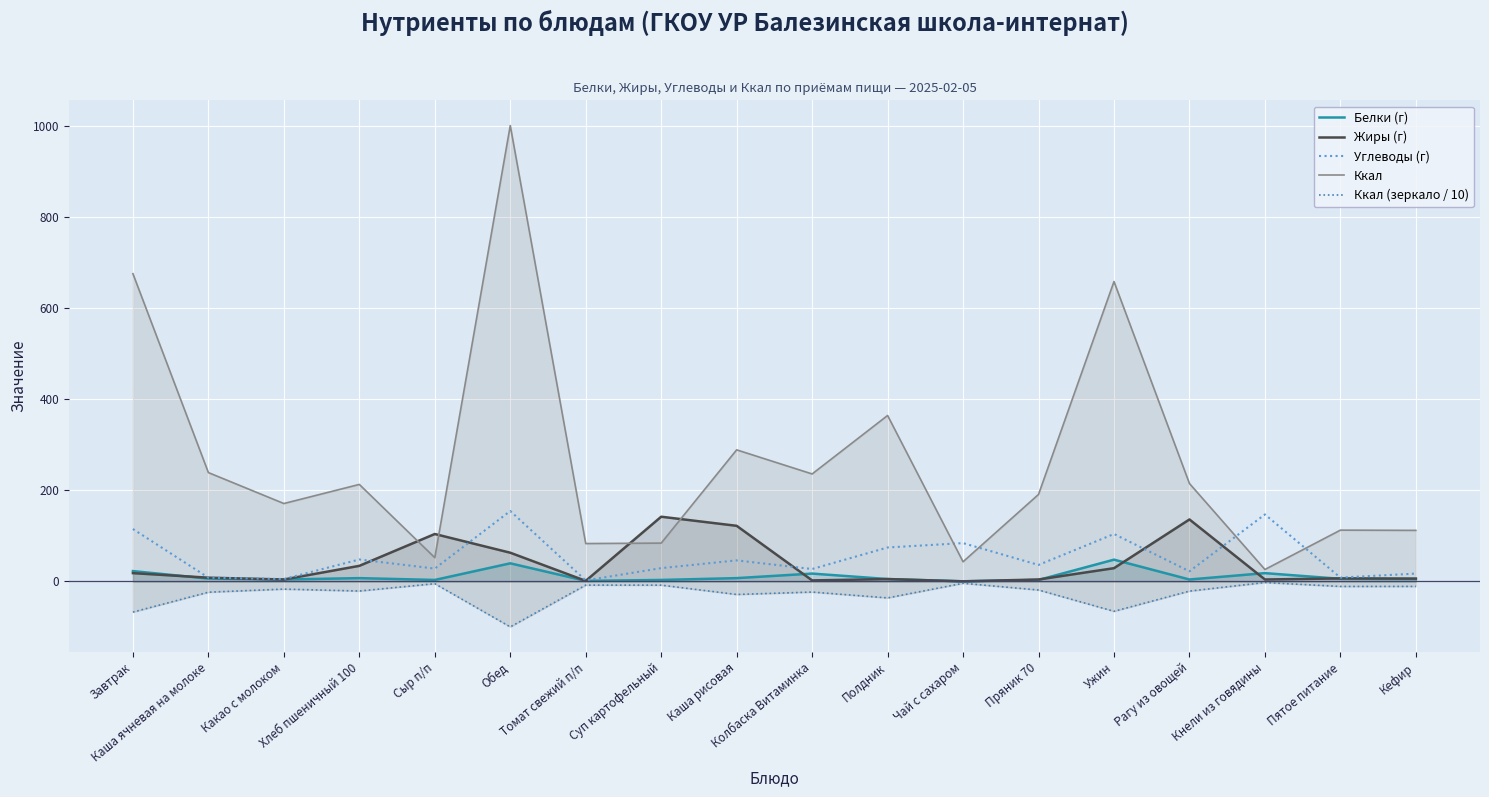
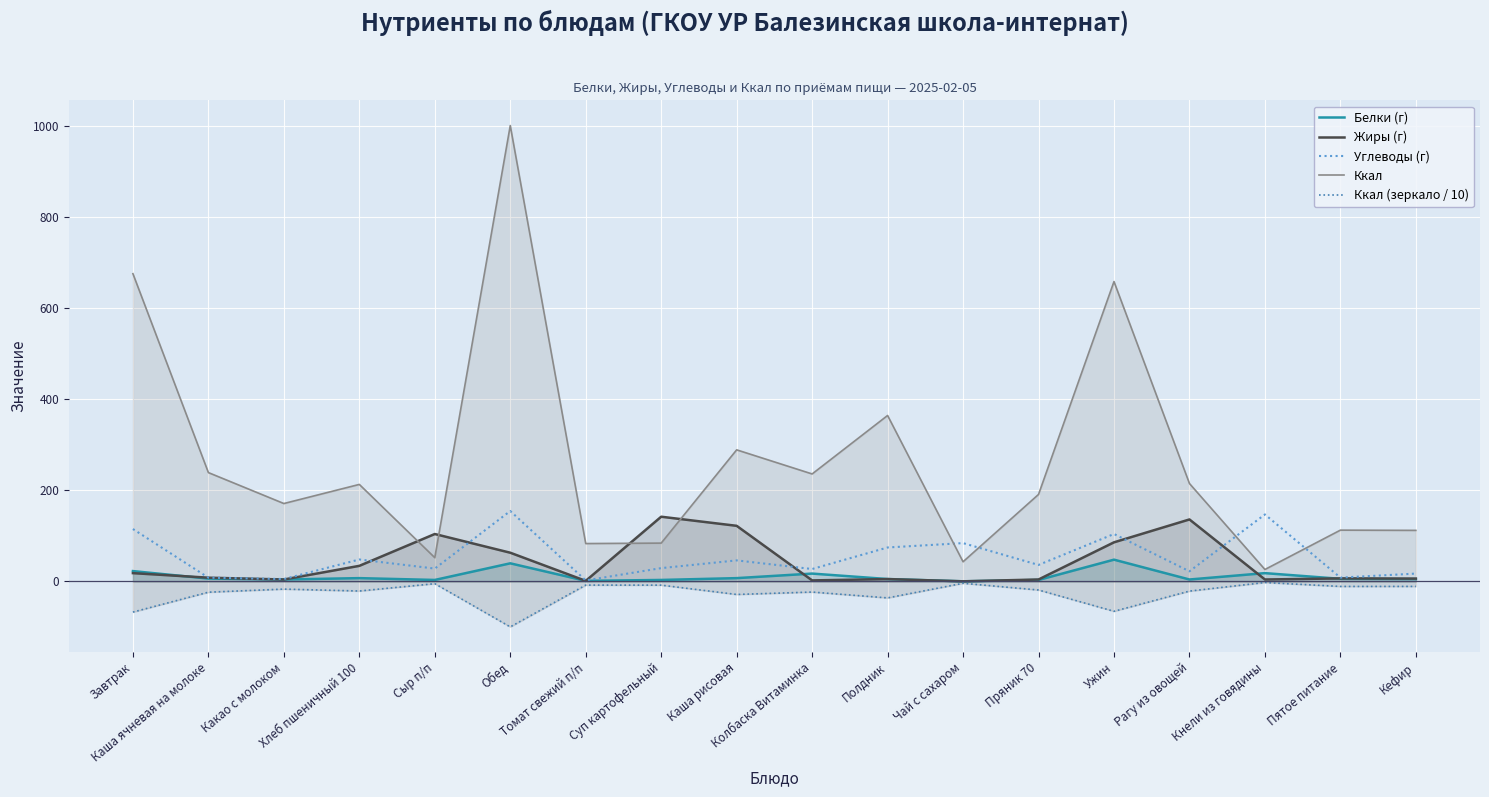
Жиры (г), Ужин: 30 -> 90
